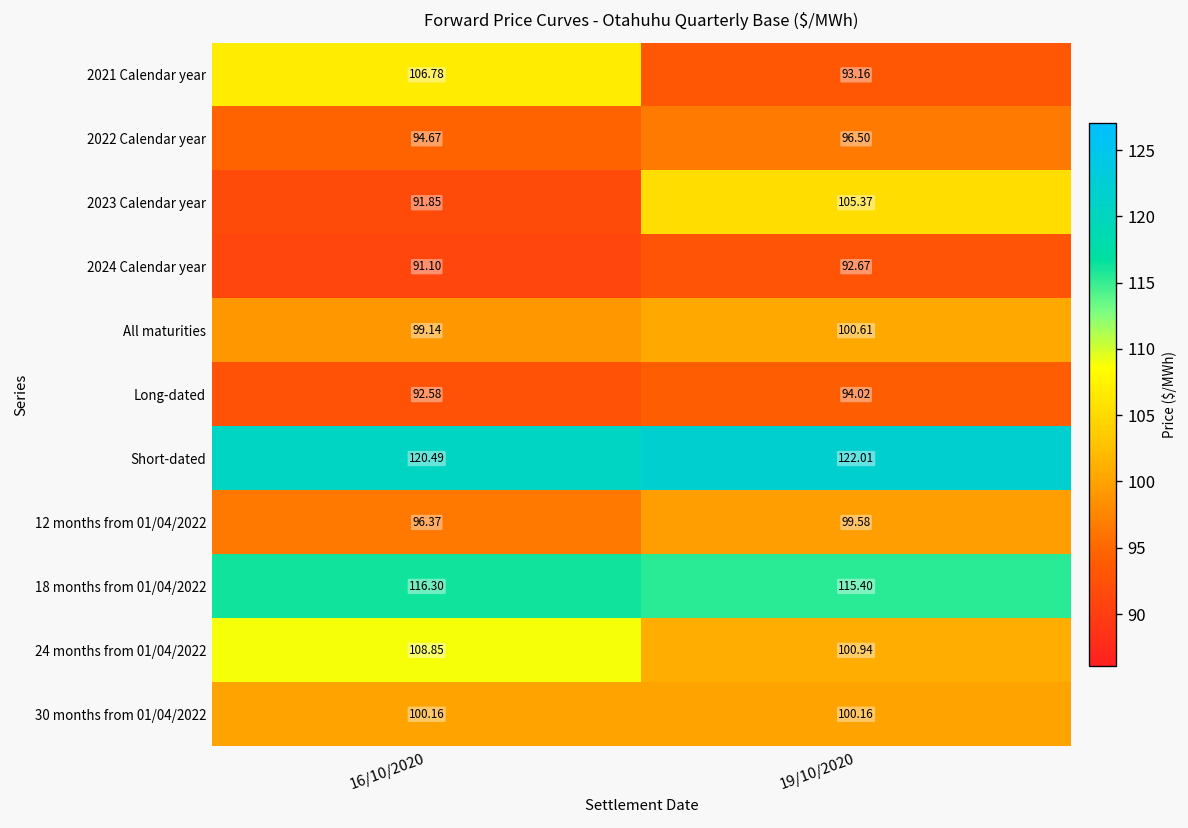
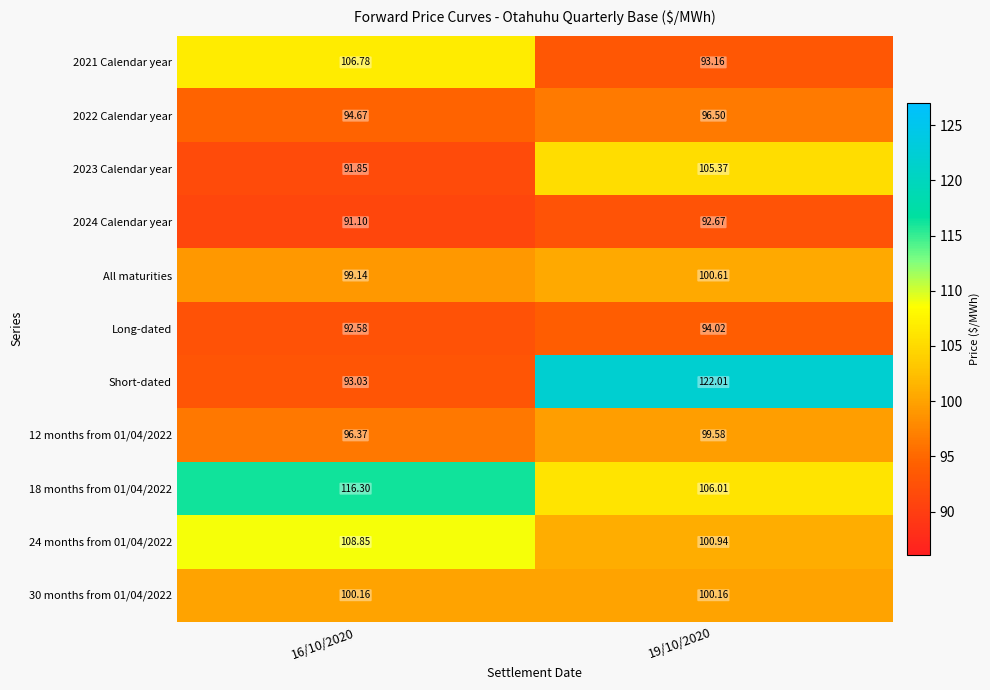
Short-dated, 16/10/2020: 120.49 -> 93.03
18 months from 01/04/2022, 19/10/2020: 115.40 -> 106.01
